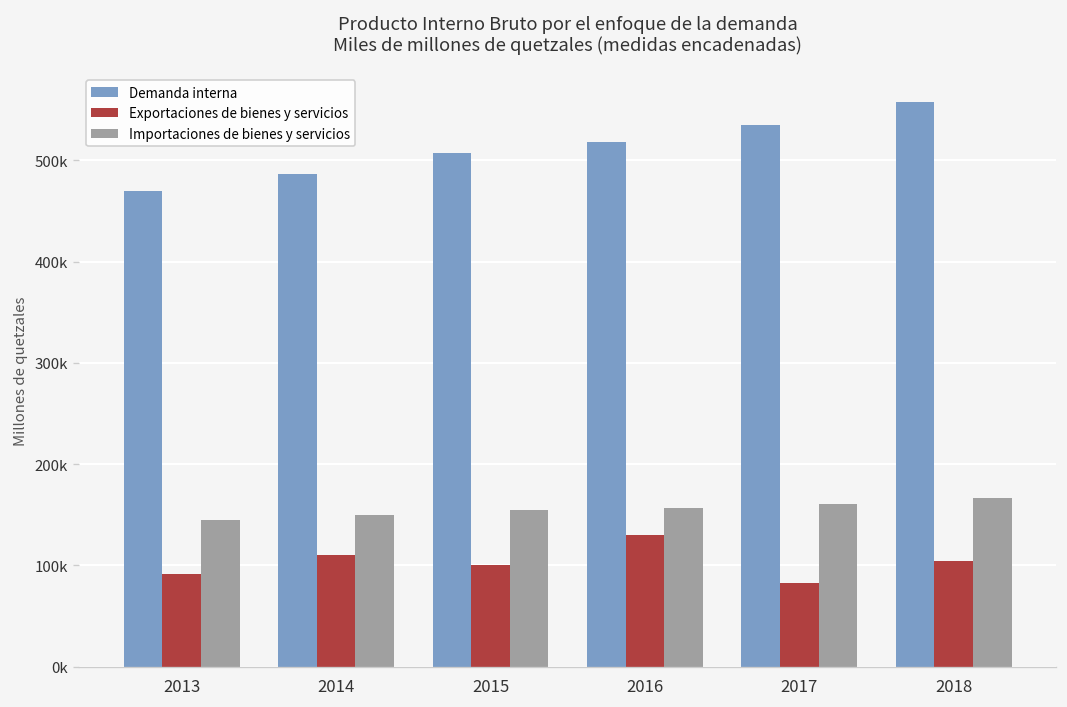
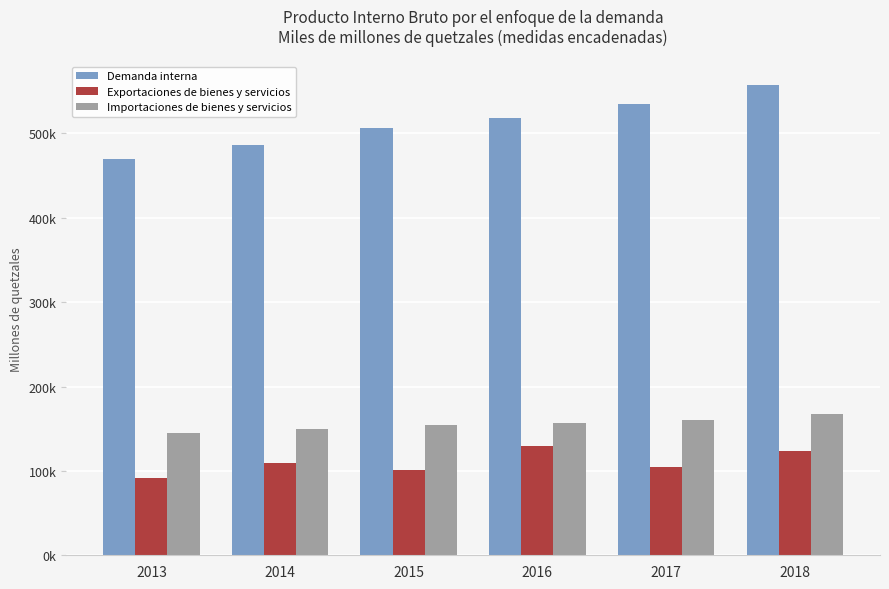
Exportaciones de bienes y servicios, 2017: 80000 -> 100000
Exportaciones de bienes y servicios, 2018: 100000 -> 120000
